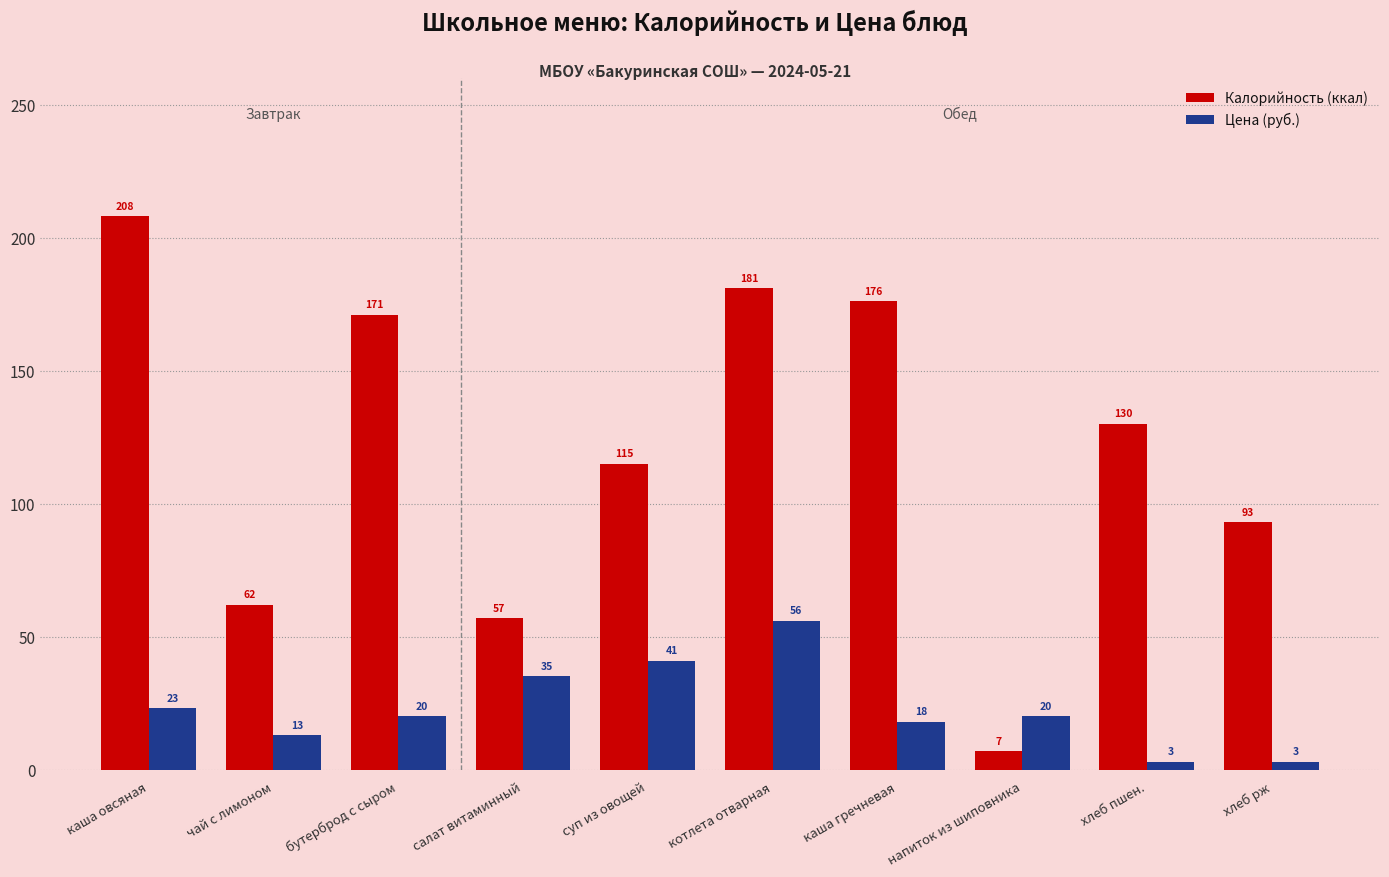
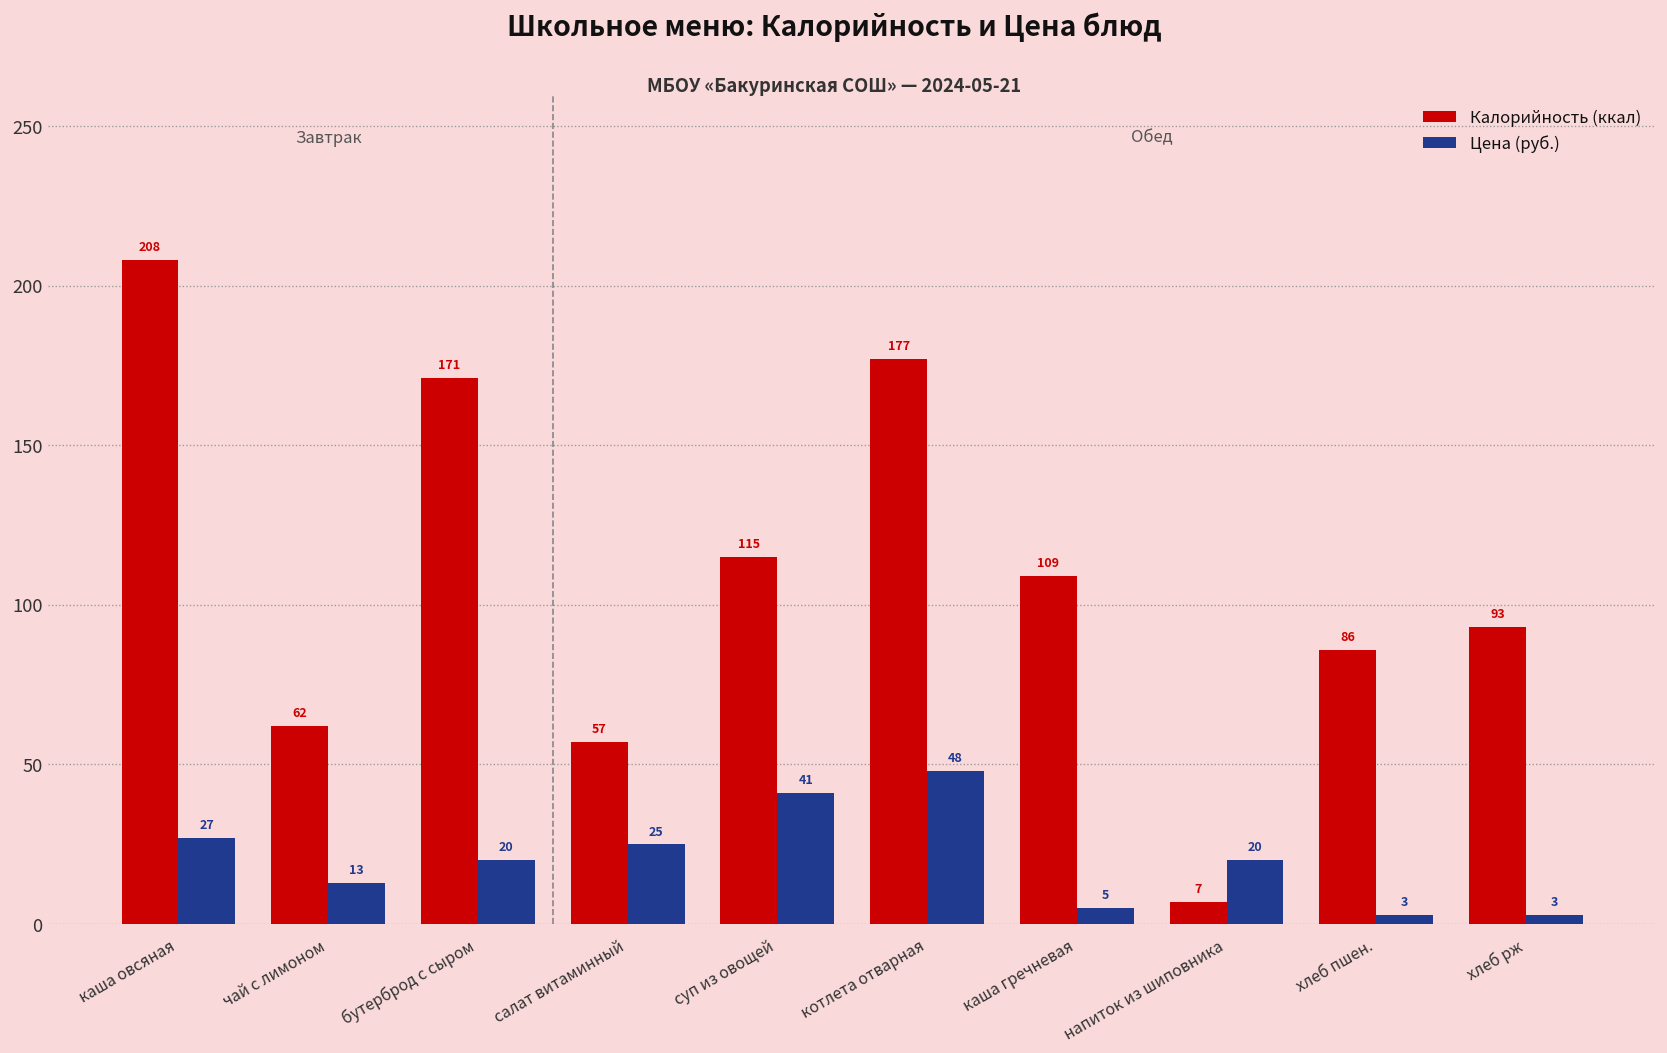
Цена (руб.), каша овсяная: 23 -> 27
Цена (руб.), салат витаминный: 35 -> 25
Калорийность (ккал), котлета отварная: 181 -> 177
Цена (руб.), котлета отварная: 56 -> 48
Калорийность (ккал), каша гречневая: 176 -> 109
Цена (руб.), каша гречневая: 18 -> 5
Калорийность (ккал), хлеб пшен.: 130 -> 86
